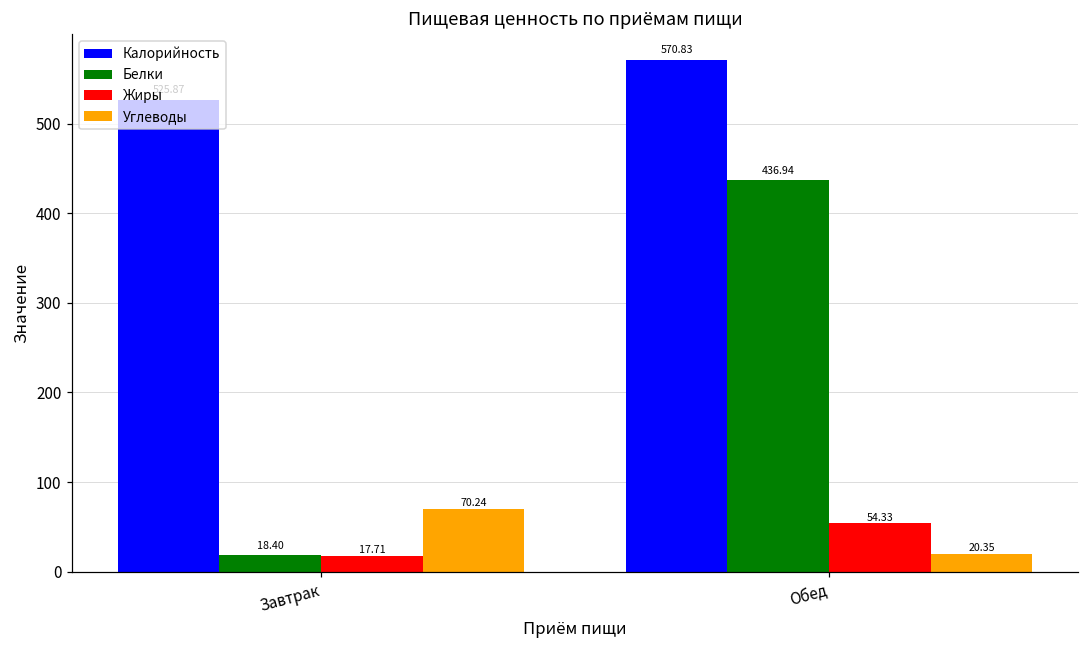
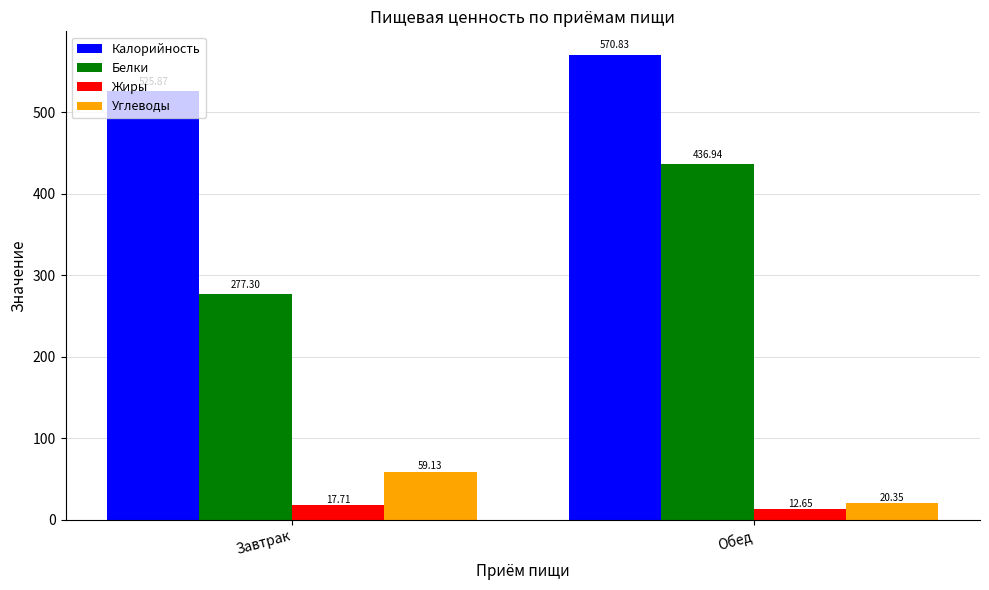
Белки, Завтрак: 18.40 -> 277.30
Углеводы, Завтрак: 70.24 -> 59.13
Жиры, Обед: 54.33 -> 12.65
